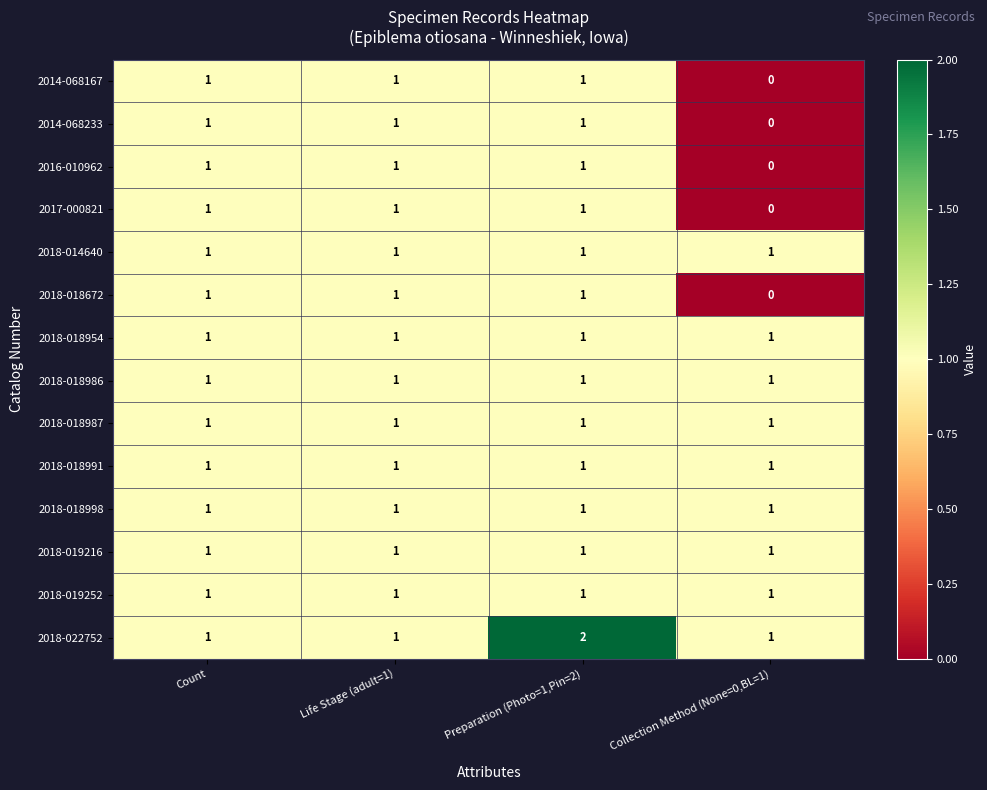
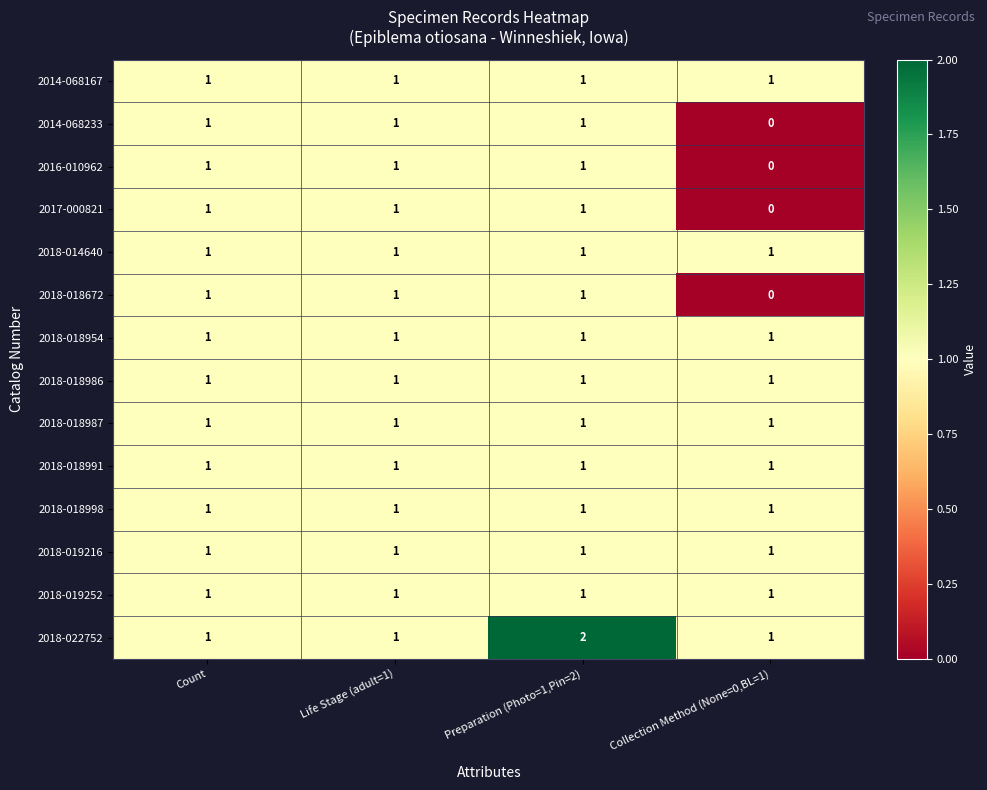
2014-068167, Collection Method (None=0,BL=1): 0 -> 1
